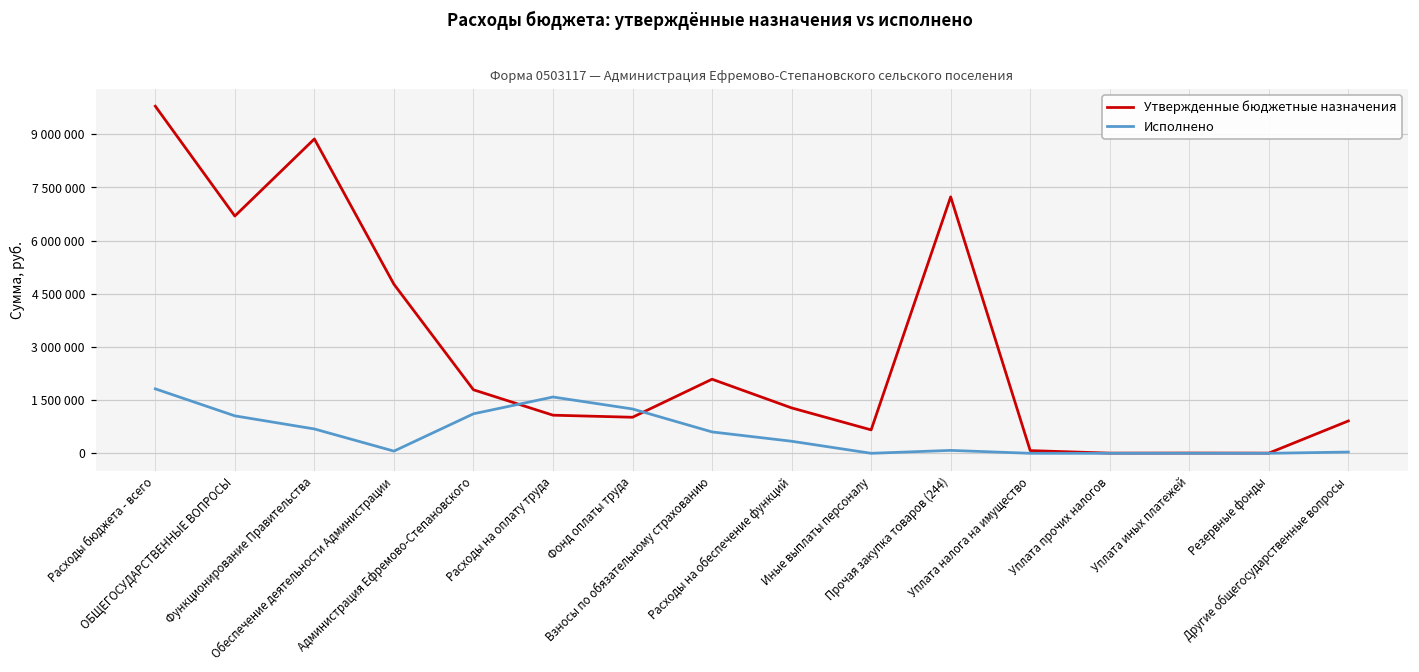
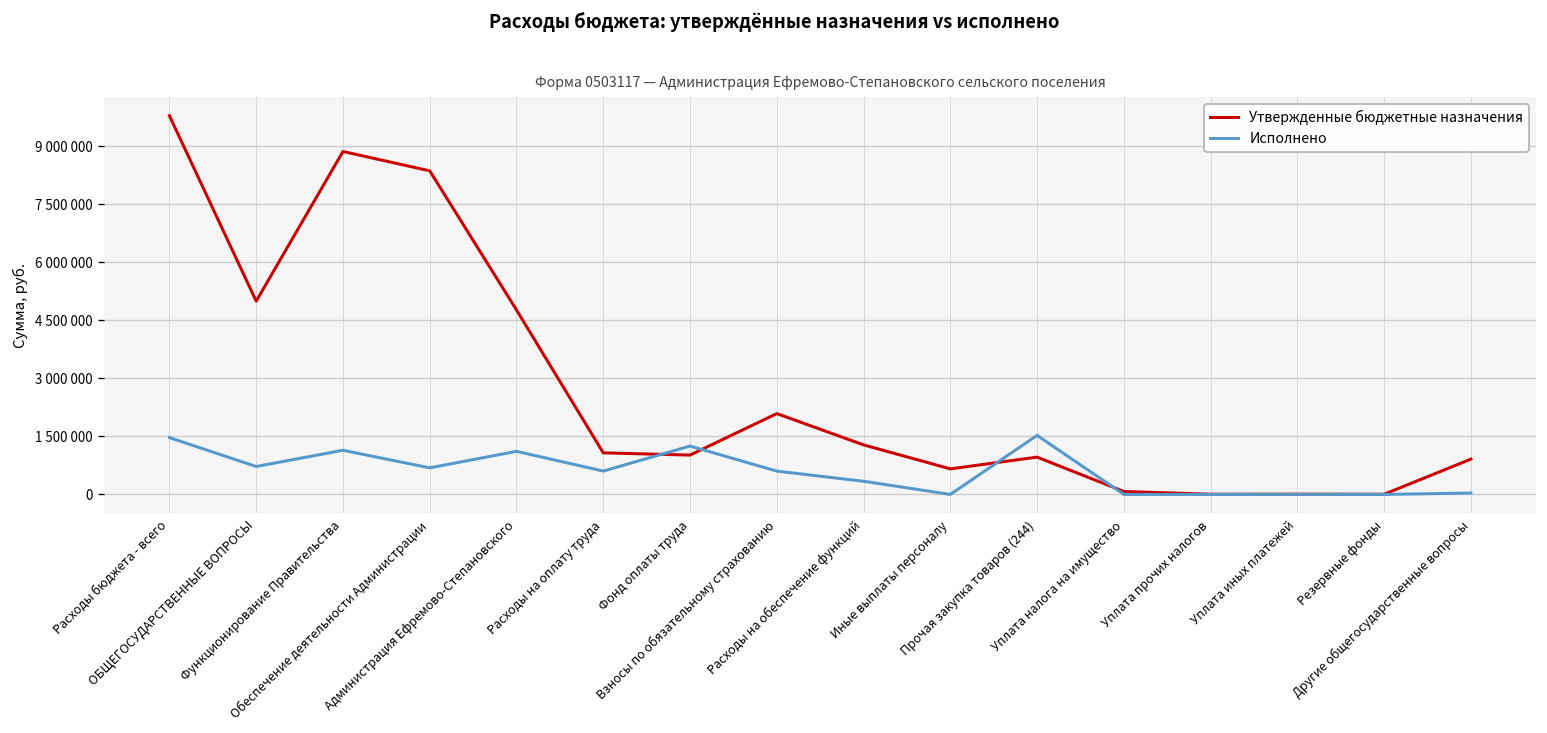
Исполнено, Расходы бюджета - всего: 1800000 -> 1500000
Утвержденные бюджетные назначения, ОБЩЕГОСУДАРСТВЕННЫЕ ВОПРОСЫ: 6700000 -> 5000000
Исполнено, ОБЩЕГОСУДАРСТВЕННЫЕ ВОПРОСЫ: 1100000 -> 700000
Исполнено, Функционирование Правительства: 700000 -> 1100000
Утвержденные бюджетные назначения, Обеспечение деятельности Администрации: 4800000 -> 8400000
Исполнено, Обеспечение деятельности Администрации: 100000 -> 700000
Утвержденные бюджетные назначения, Администрация Ефремово-Степановского: 1800000 -> 4800000
Исполнено, Расходы на оплату труда: 1600000 -> 600000
Утвержденные бюджетные назначения, Прочая закупка товаров (244): 7200000 -> 1000000
Исполнено, Прочая закупка товаров (244): 100000 -> 1500000
